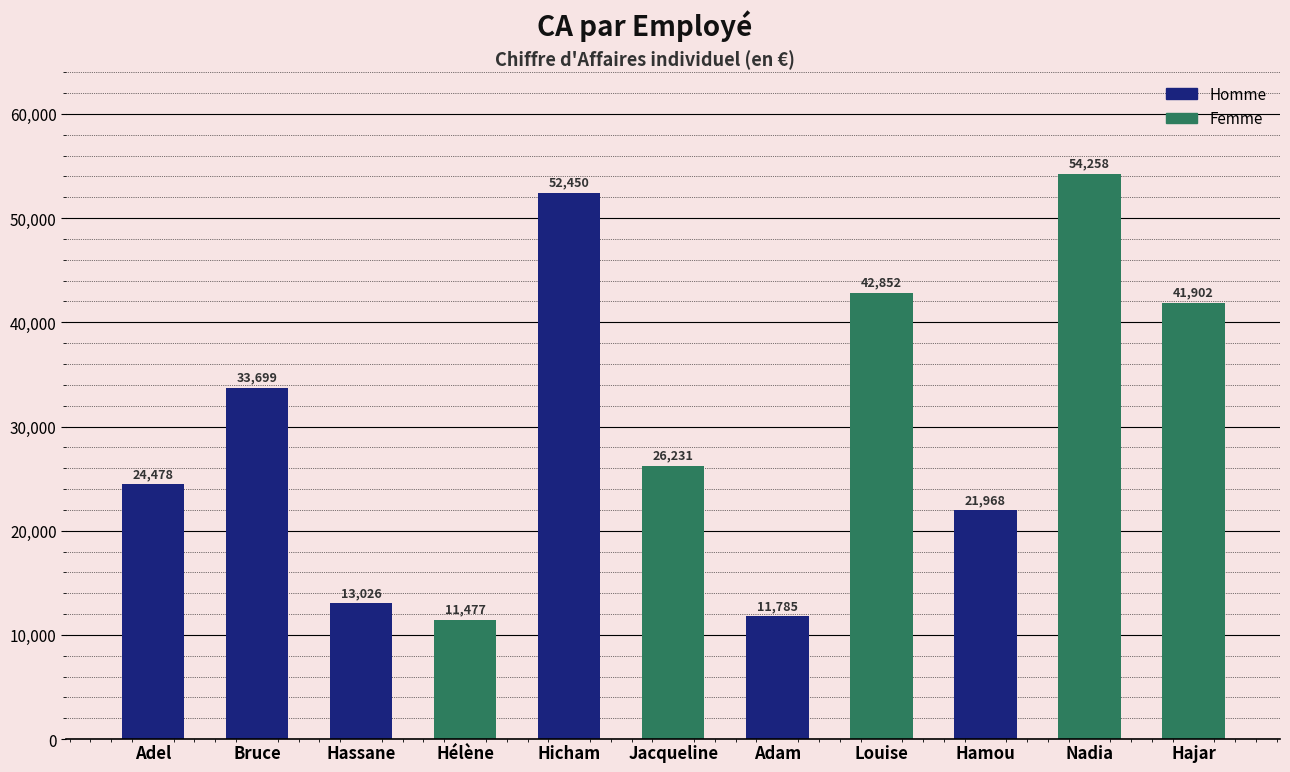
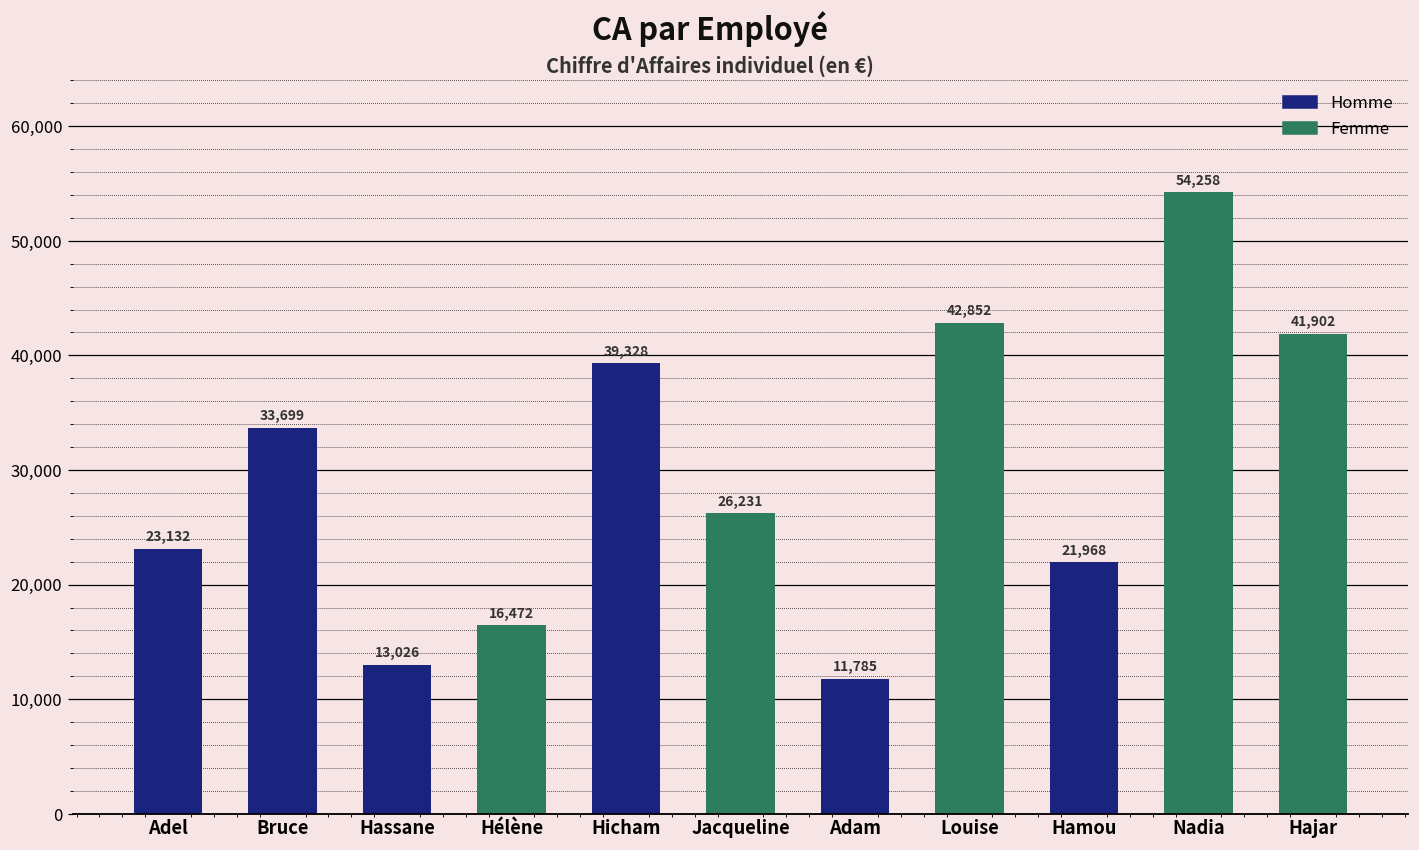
Adel: 24,478 -> 23,132
Hélène: 11,477 -> 16,472
Hicham: 52,450 -> 39,328
